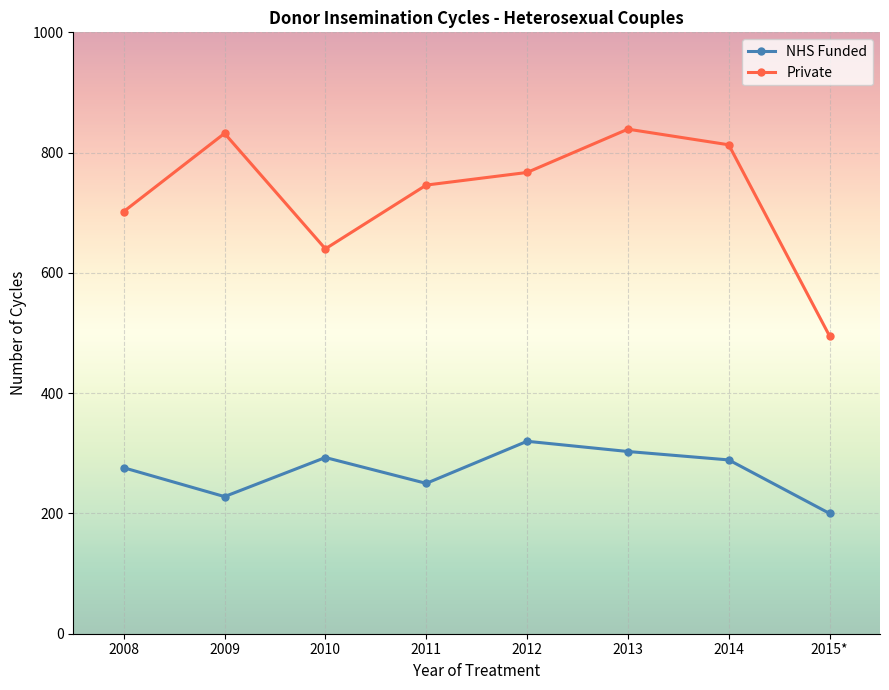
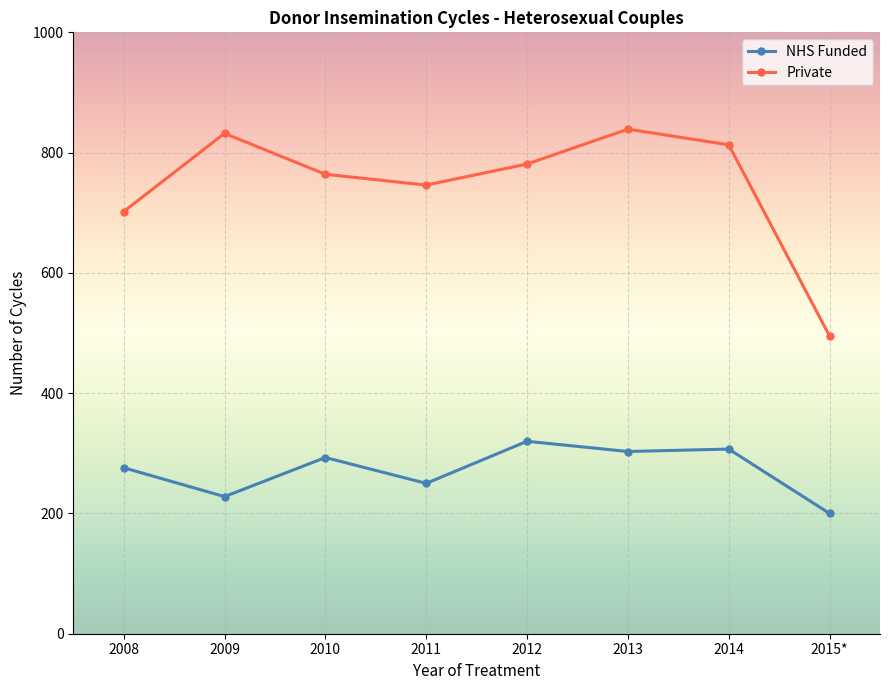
Private, 2010: 640 -> 760
Private, 2012: 770 -> 780
NHS Funded, 2014: 290 -> 310
